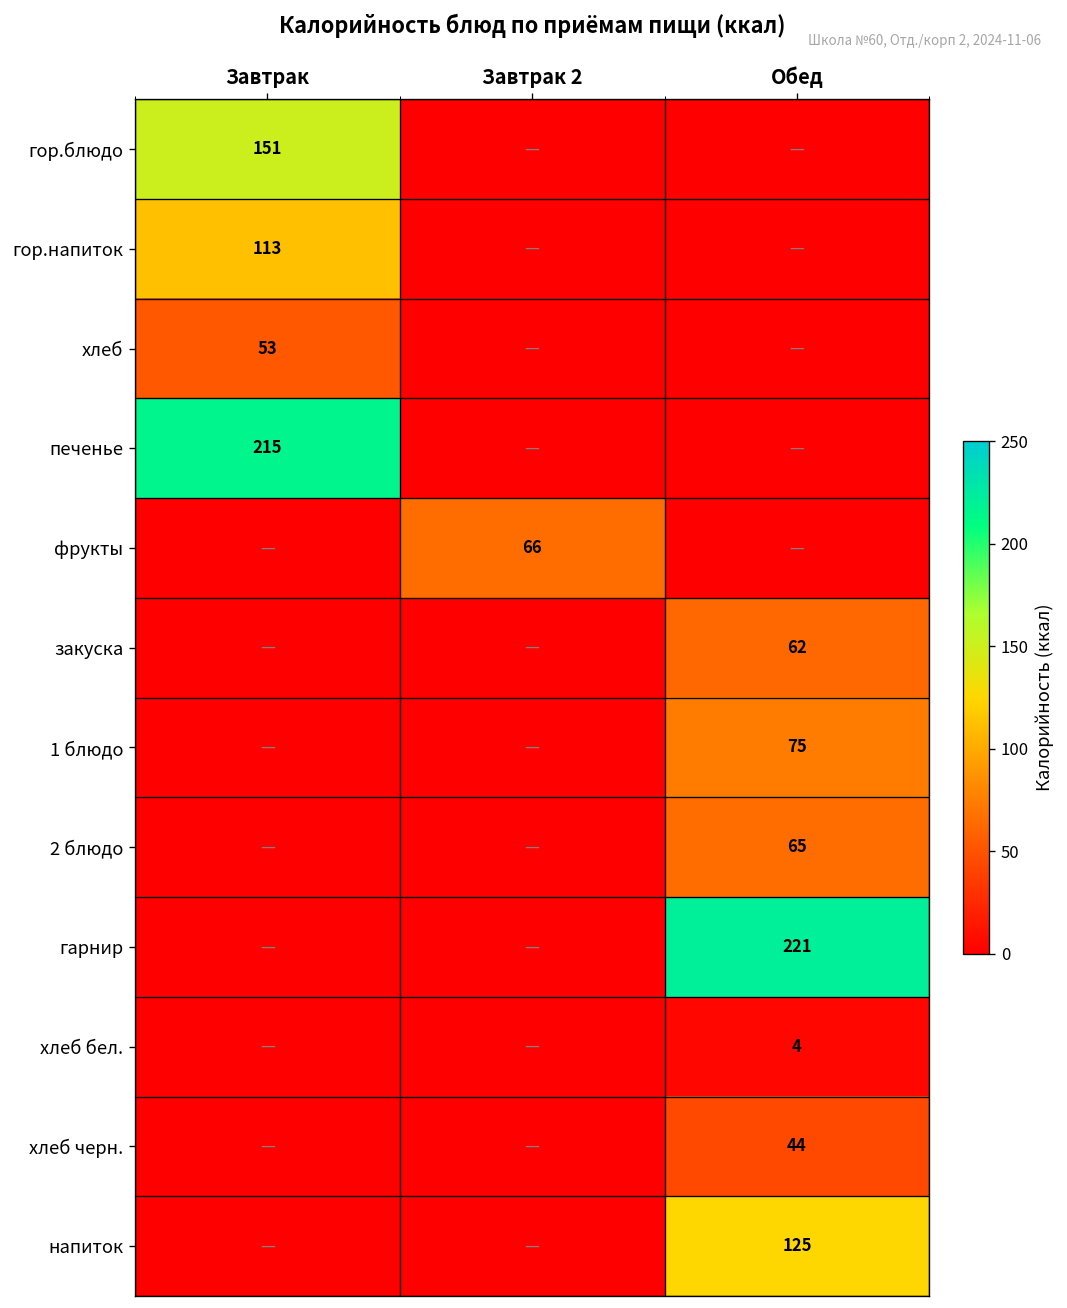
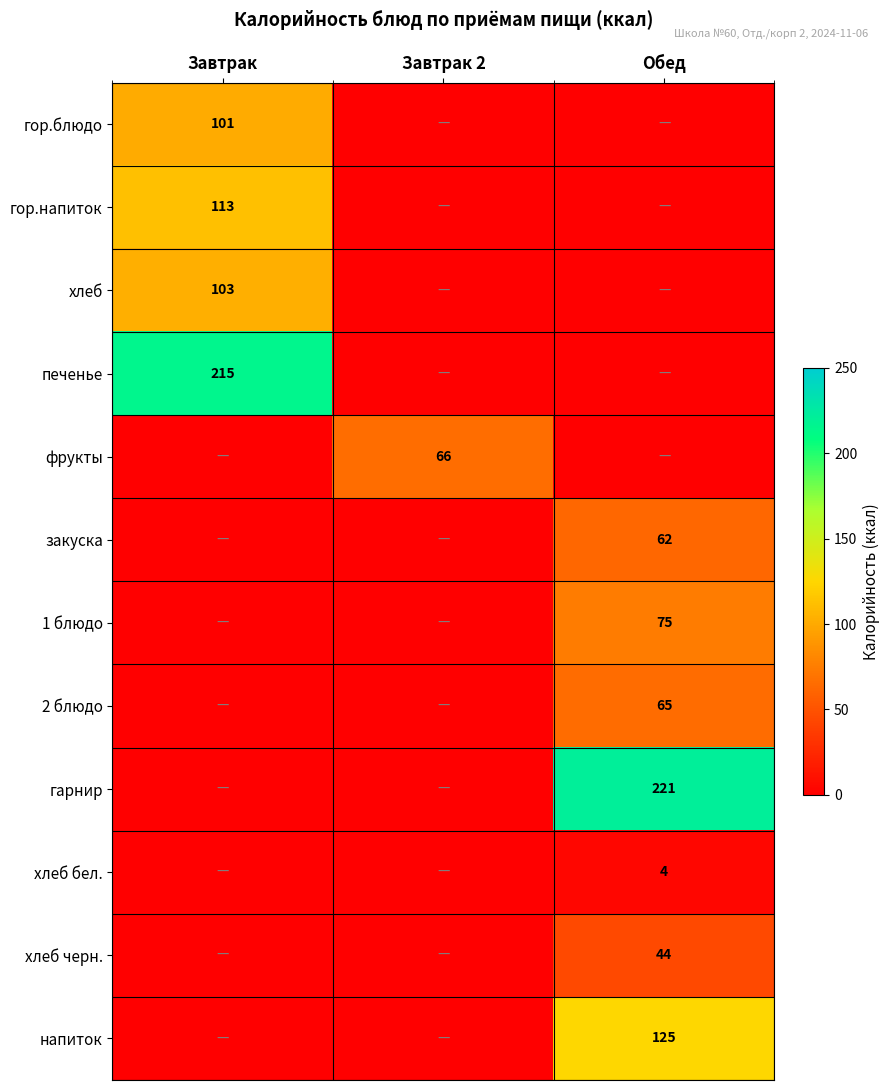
гор.блюдо, Завтрак: 151 -> 101
хлеб, Завтрак: 53 -> 103
